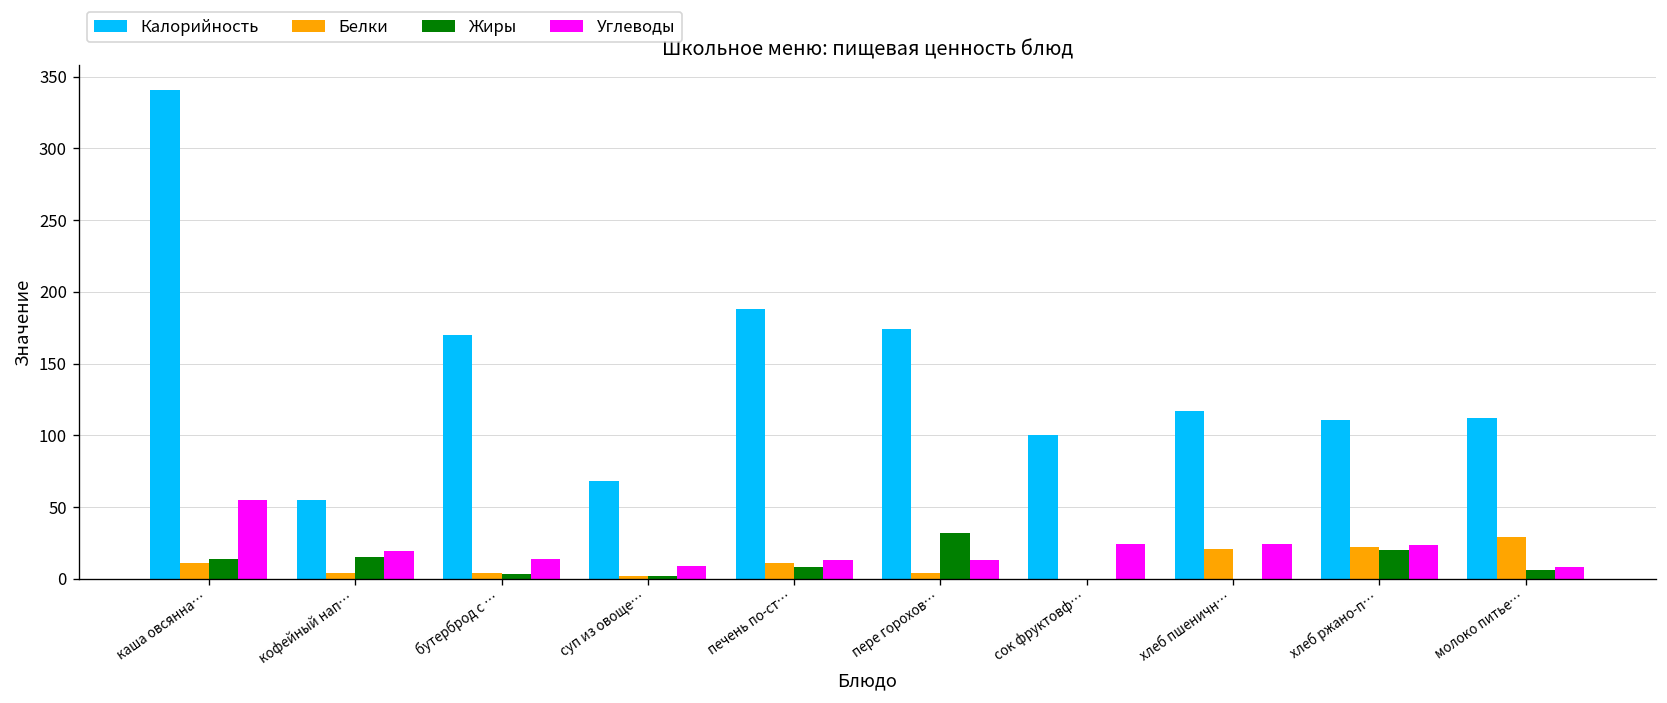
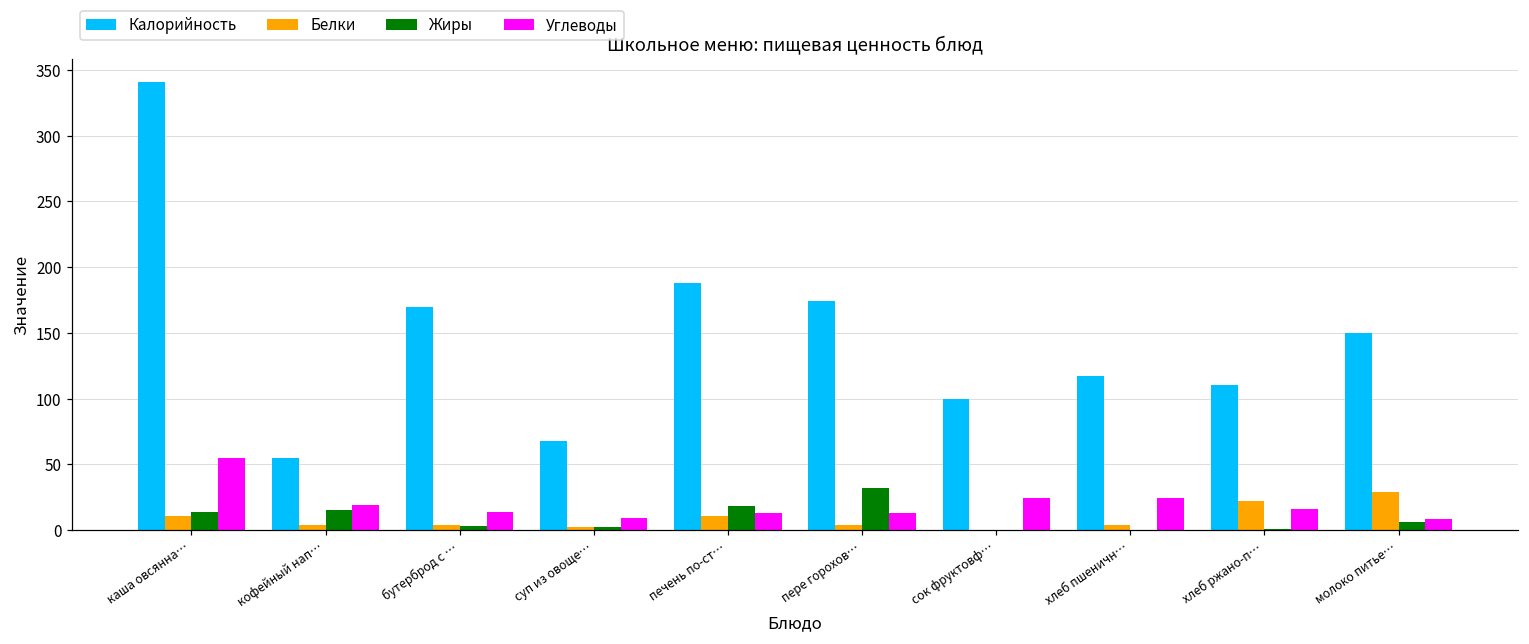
Жиры, печень по-ст…: 8 -> 18
Белки, хлеб пшеничн…: 21 -> 4
Жиры, хлеб ржано-п…: 20 -> 1
Углеводы, хлеб ржано-п…: 24 -> 16
Калорийность, молоко питье…: 112 -> 150
